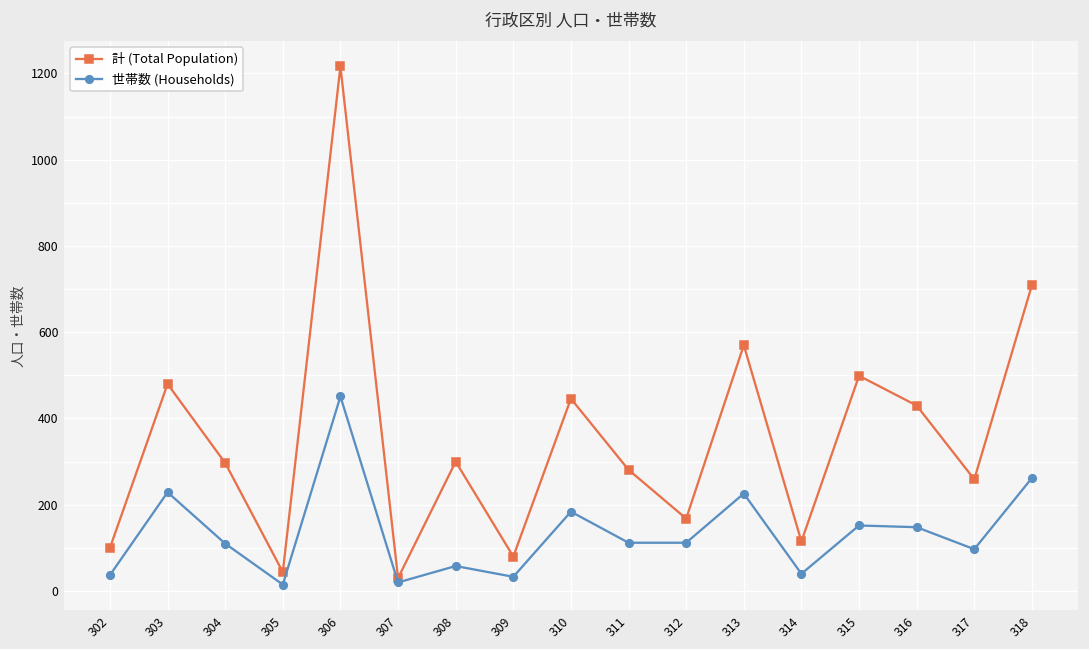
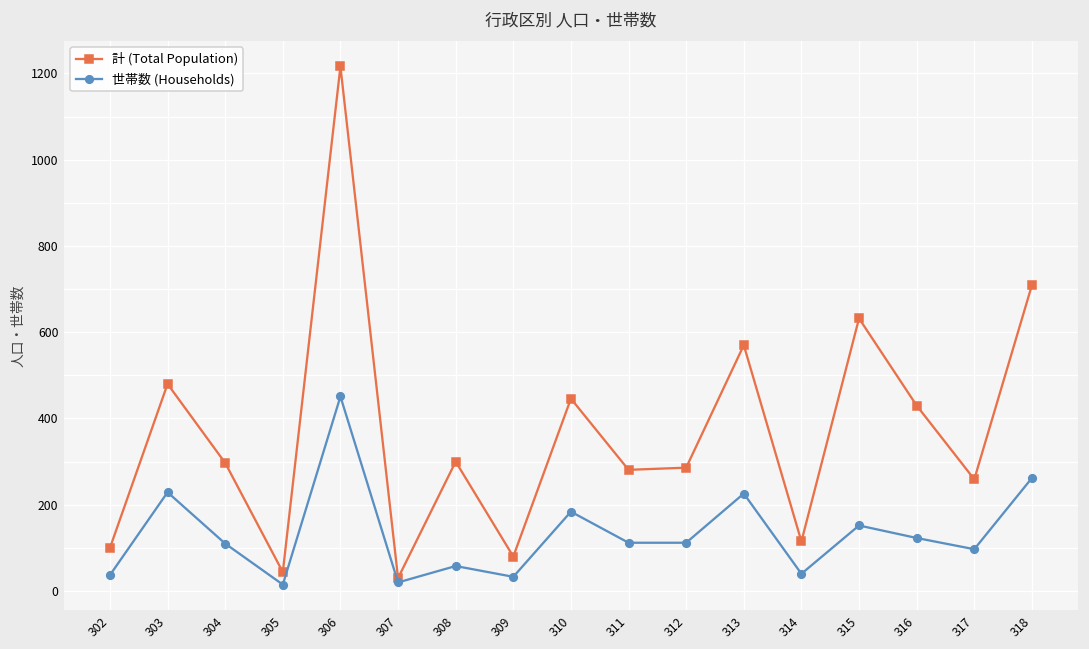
計 (Total Population), 312: 170 -> 290
計 (Total Population), 315: 500 -> 630
世帯数 (Households), 316: 150 -> 120
